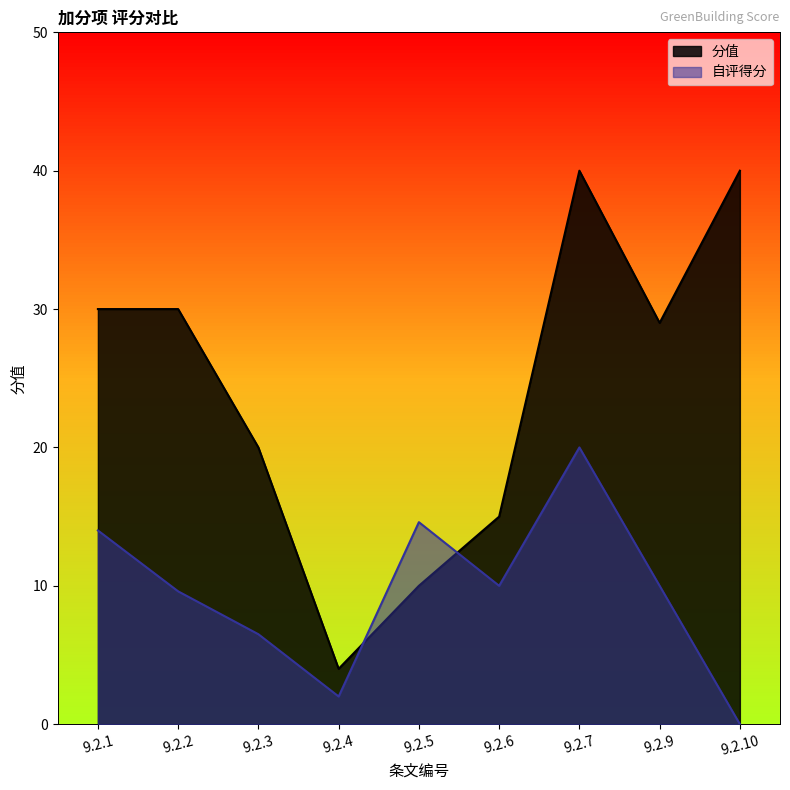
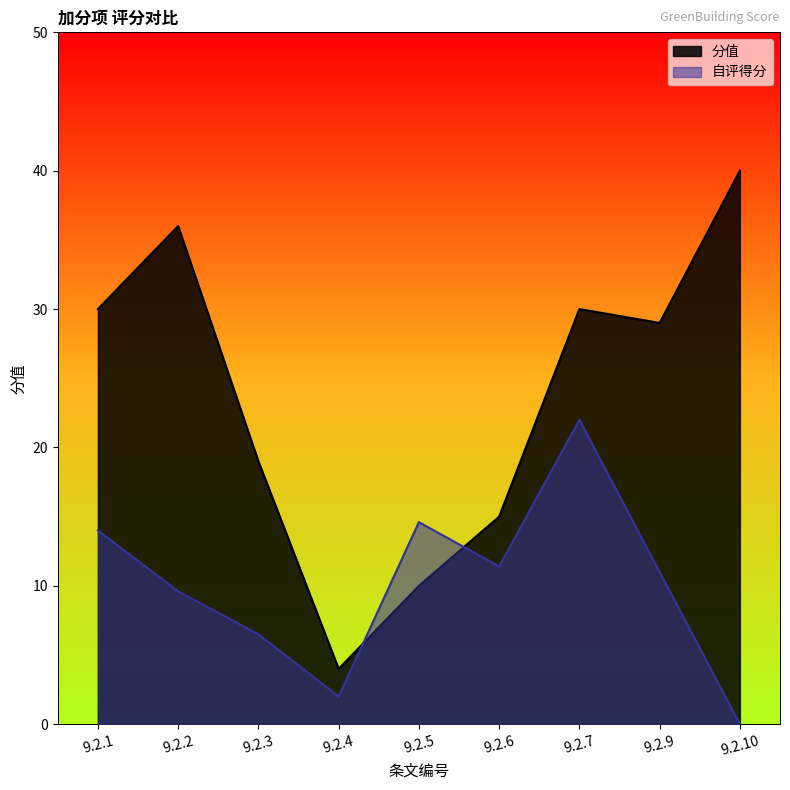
分值, 9.2.2: 30 -> 36
分值, 9.2.3: 20 -> 19
自评得分, 9.2.6: 10.0 -> 11.4
分值, 9.2.7: 40 -> 30
自评得分, 9.2.7: 20 -> 22
自评得分, 9.2.9: 10 -> 11
